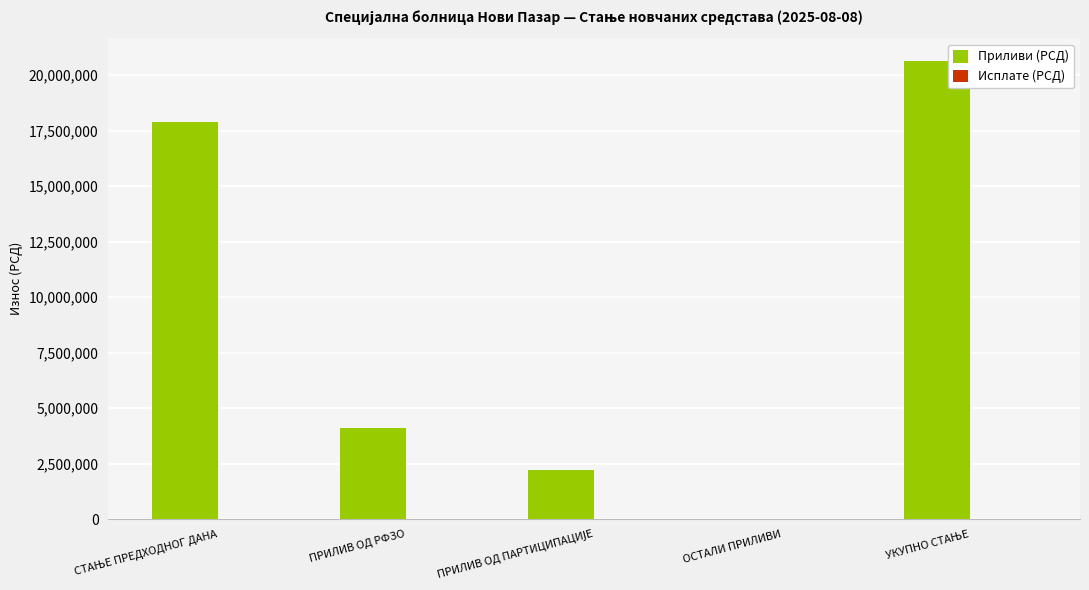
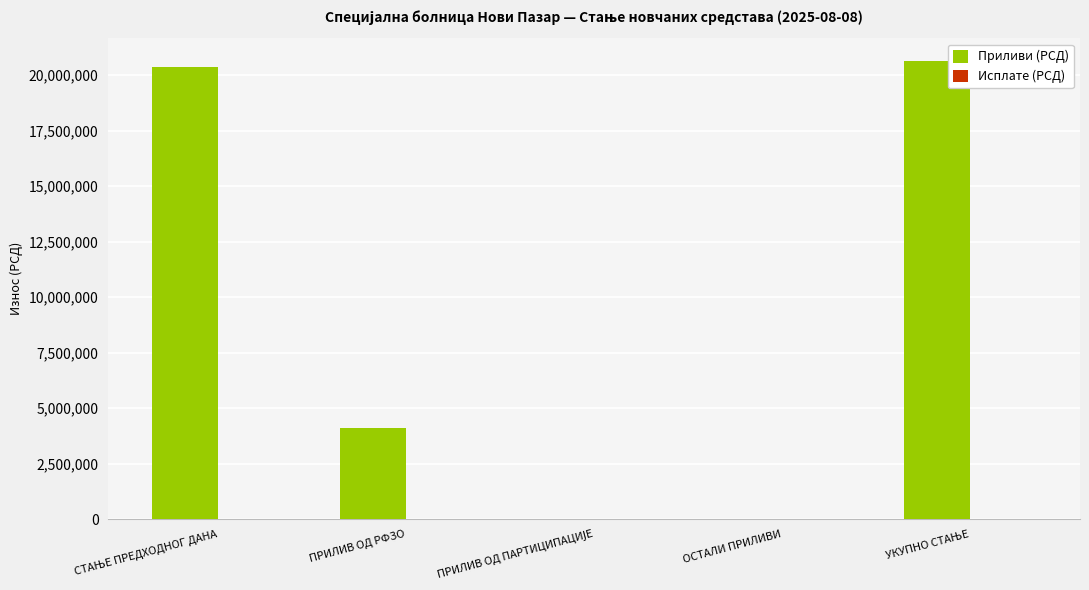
Приливи (РСД), СТАЊЕ ПРЕДХОДНОГ ДАНА: 17,900,000 -> 20,400,000
Приливи (РСД), ПРИЛИВ ОД ПАРТИЦИПАЦИЈЕ: 2,200,000 -> 0
